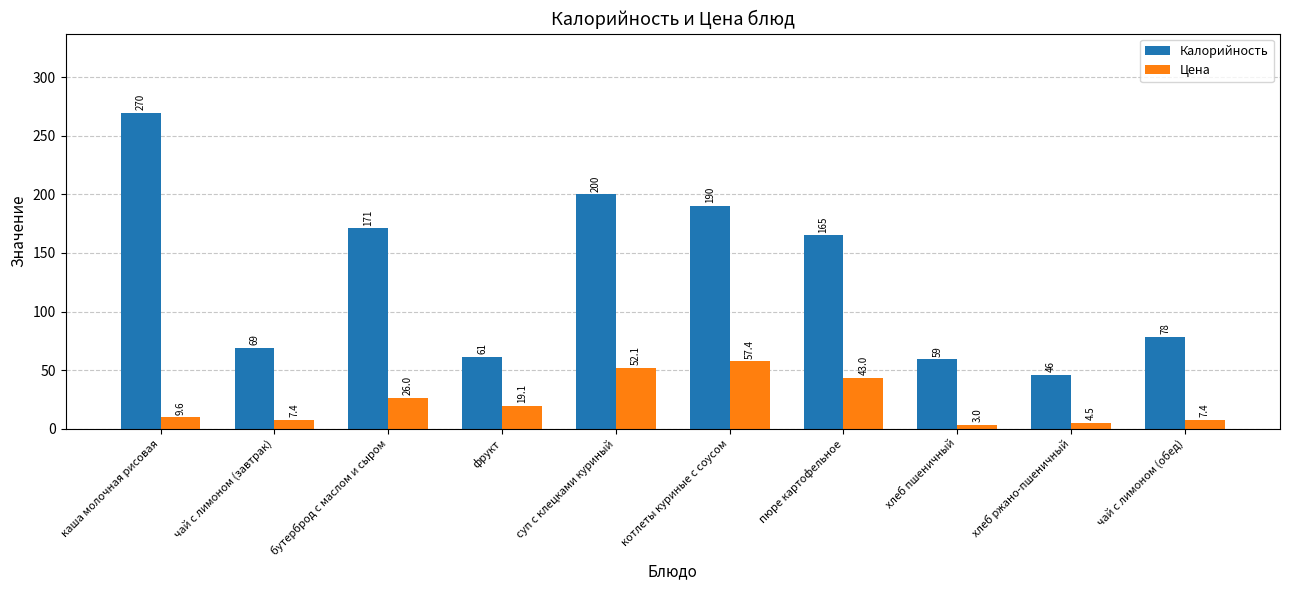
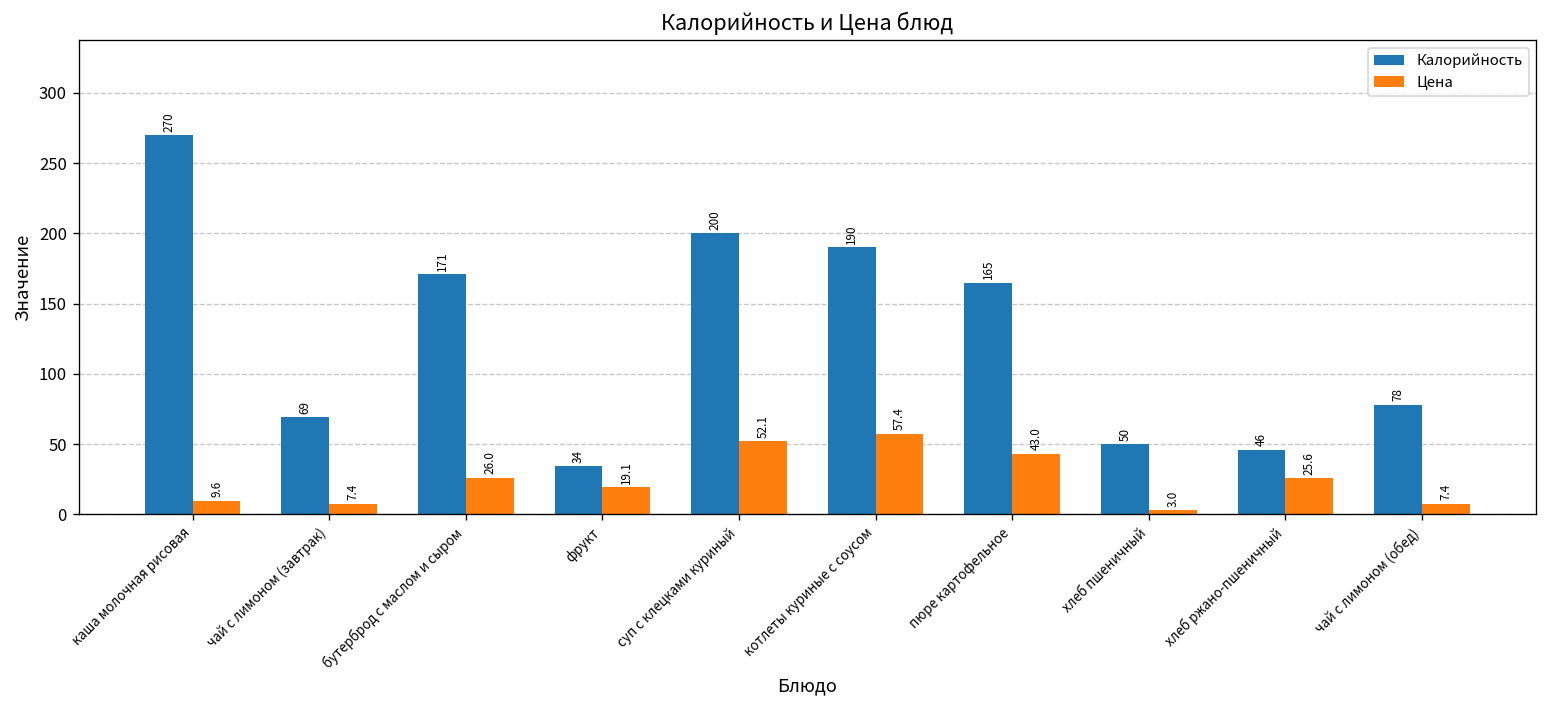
Калорийность, фрукт: 61 -> 34
Калорийность, хлеб пшеничный: 59 -> 50
Цена, хлеб ржано-пшеничный: 4.5 -> 25.6
